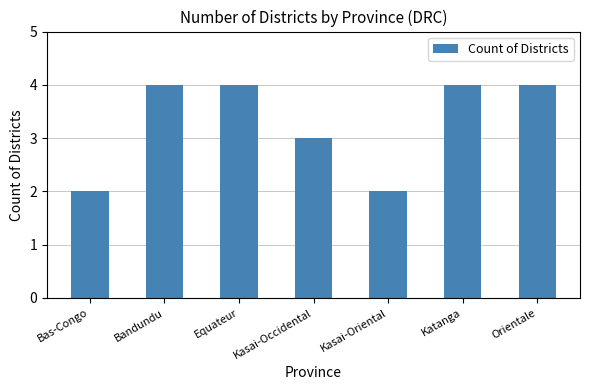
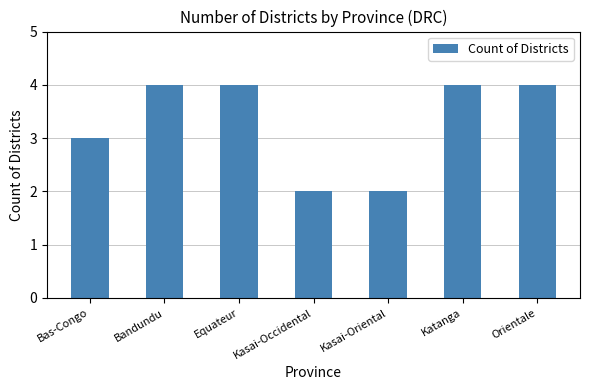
Bas-Congo: 2 -> 3
Kasai-Occidental: 3 -> 2
